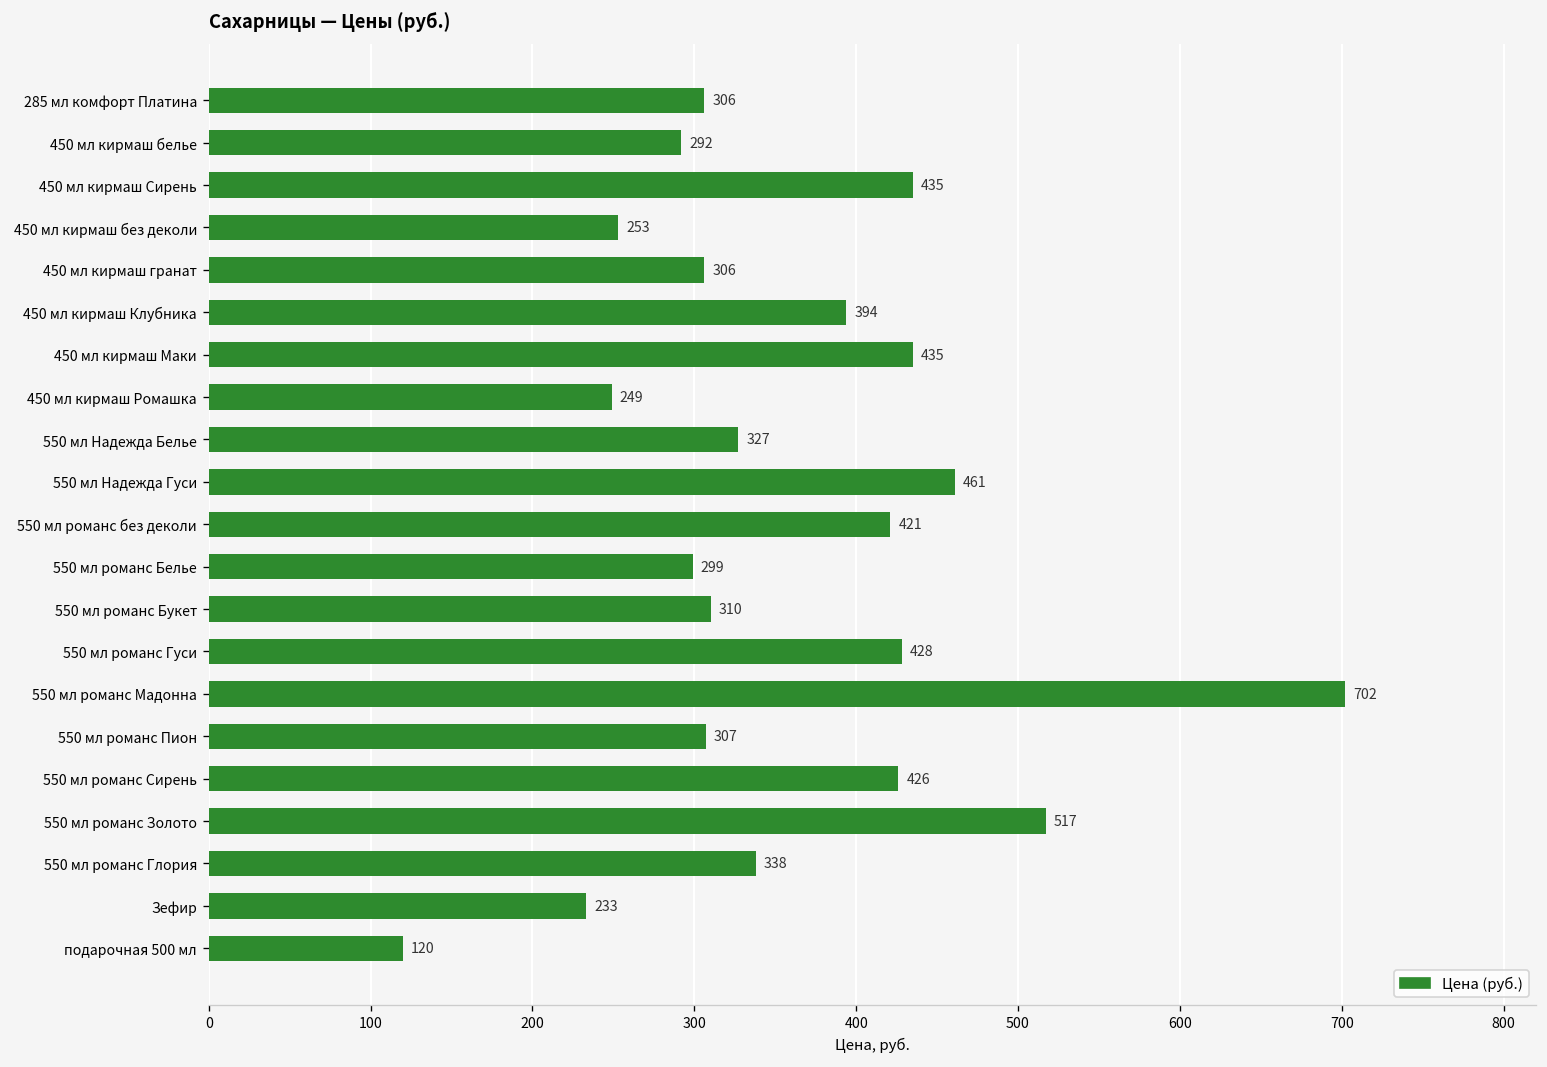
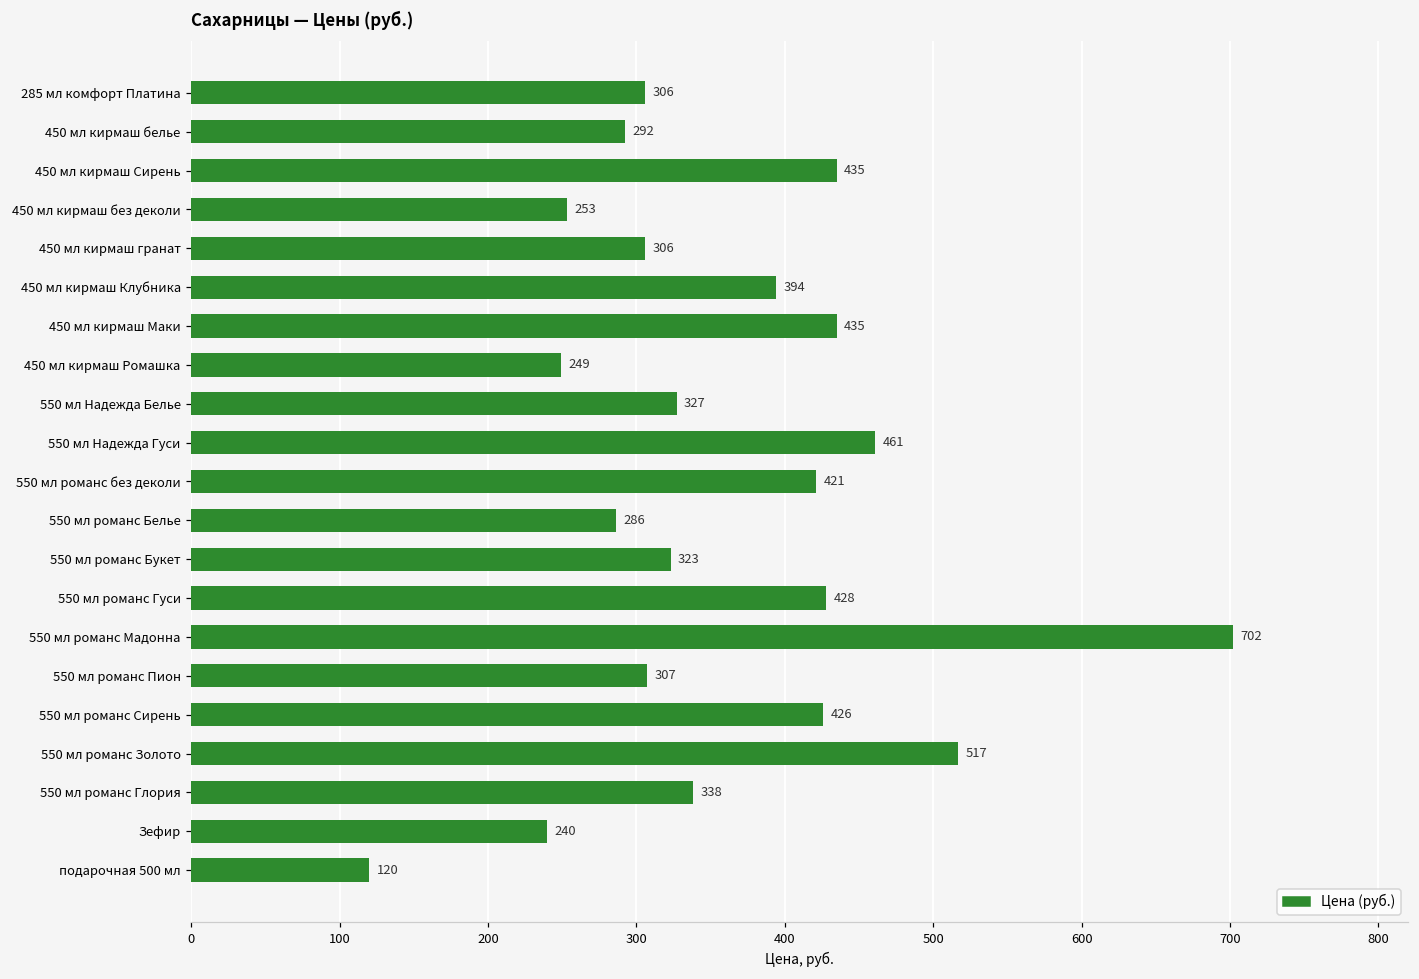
550 мл романс Белье: 299 -> 286
550 мл романс Букет: 310 -> 323
Зефир: 233 -> 240
